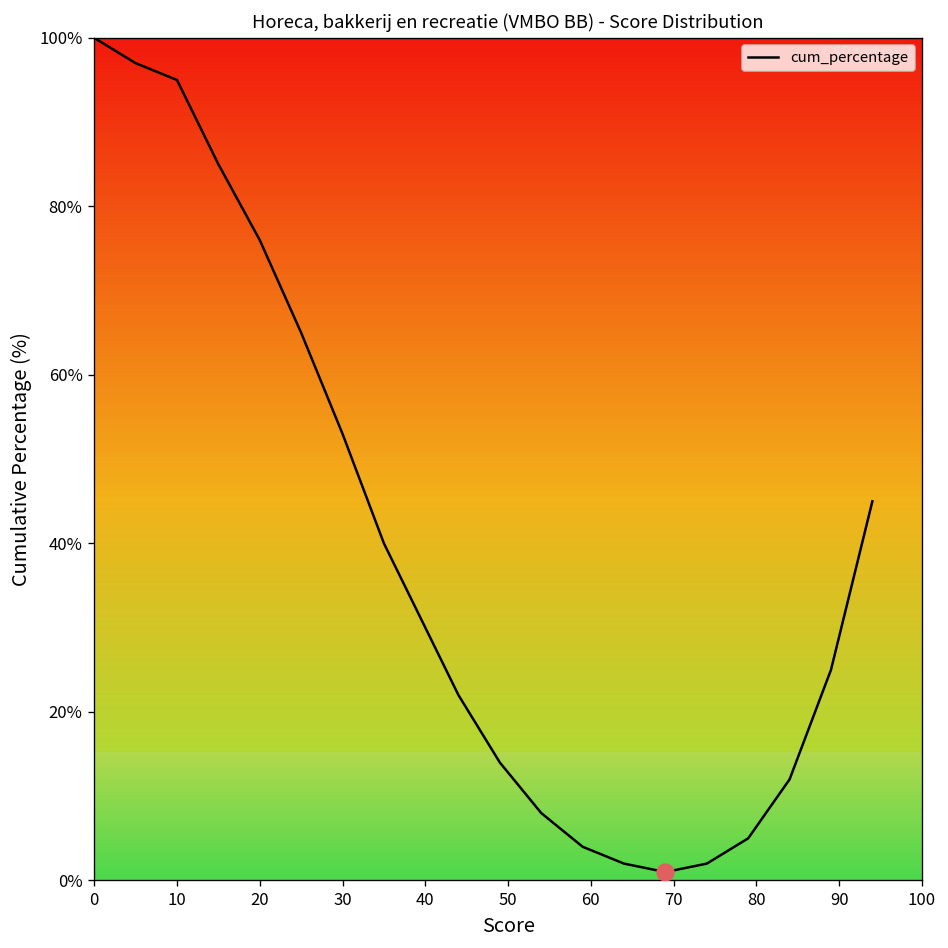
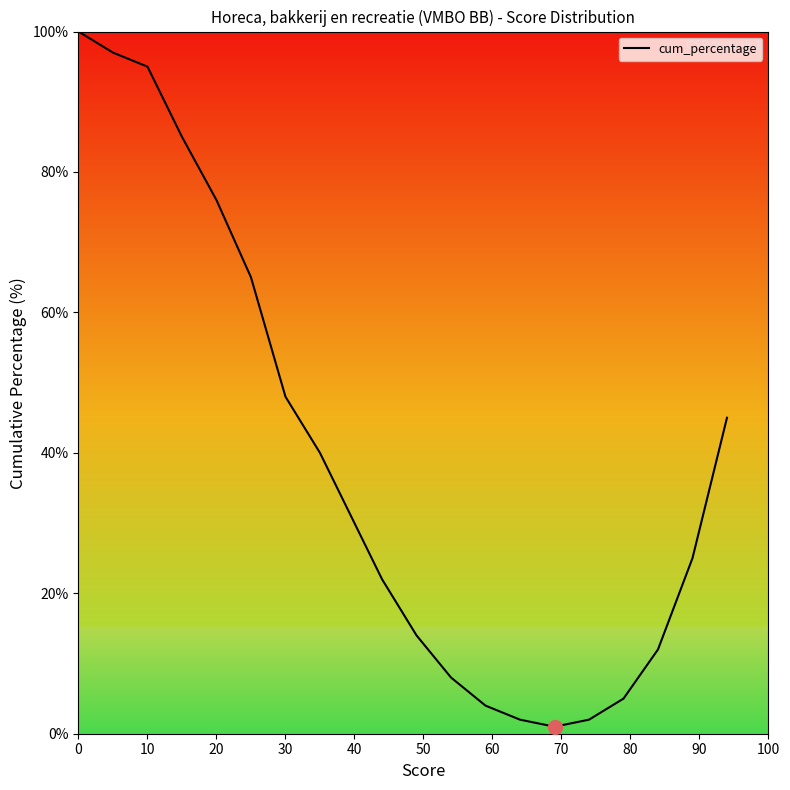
cum_percentage, 30: 53% -> 48%
